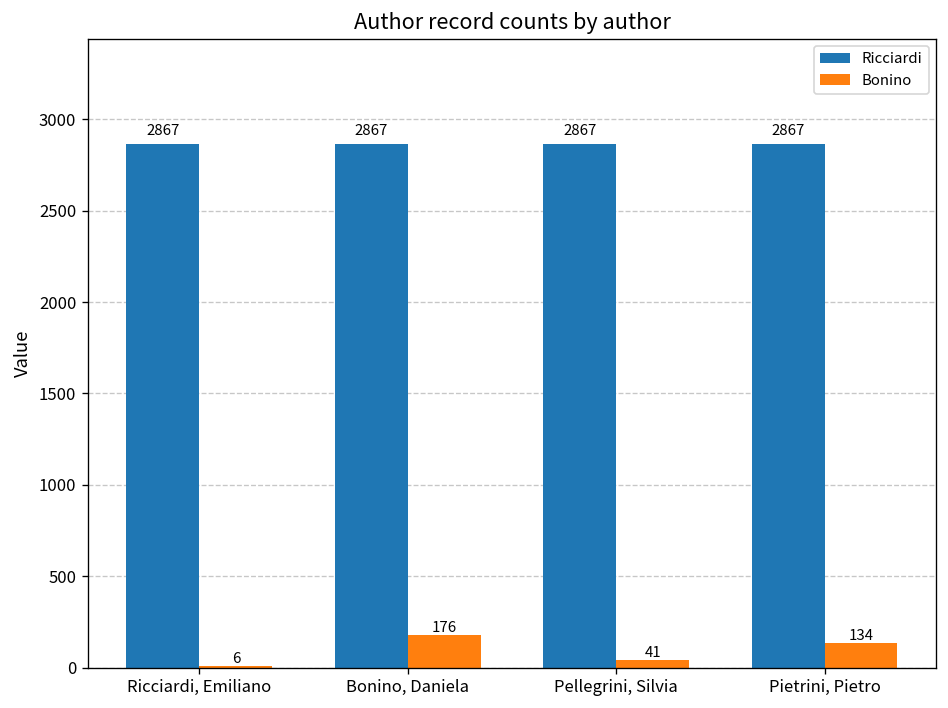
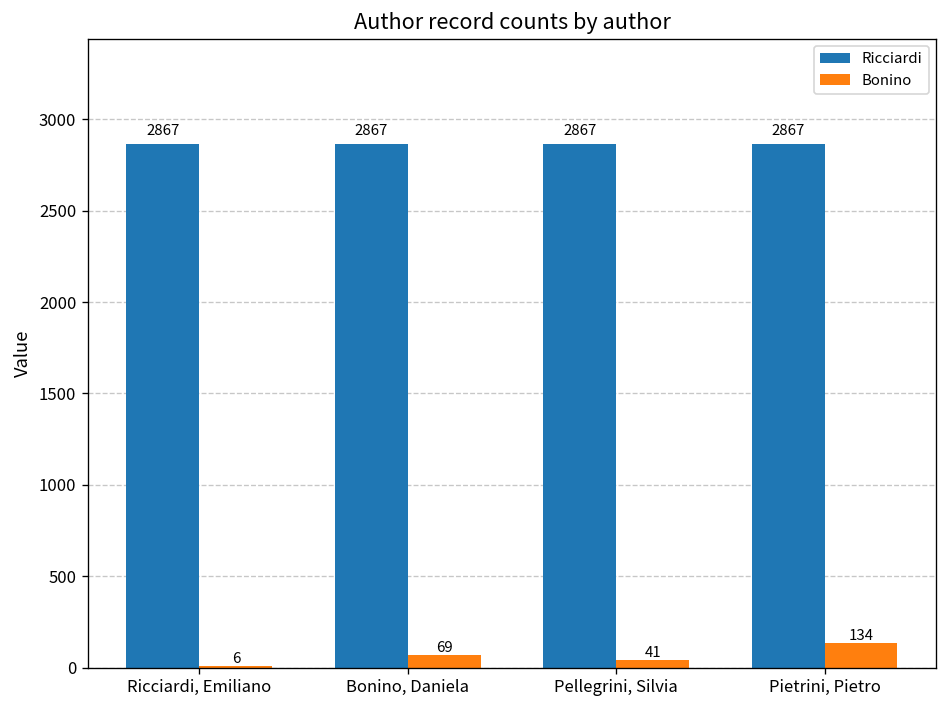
Bonino, Bonino, Daniela: 176 -> 69
